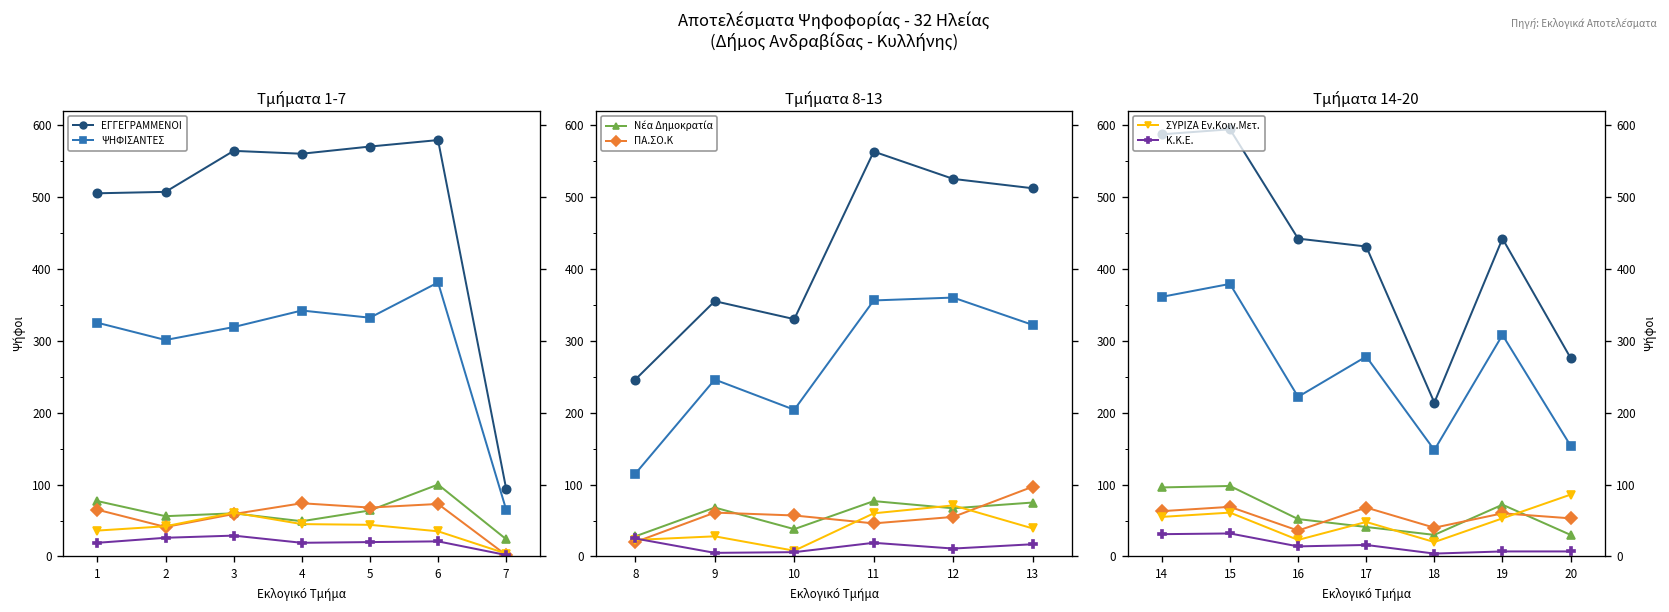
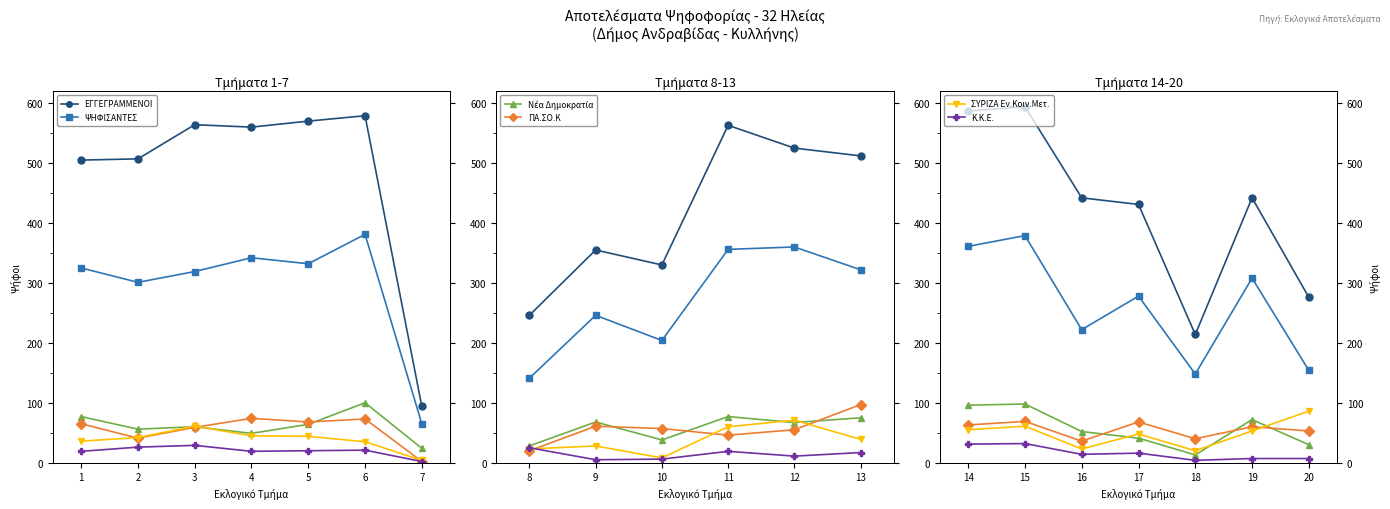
Τμήματα 8-13, ΨΗΦΙΣΑΝΤΕΣ, 8: 120 -> 140
Τμήματα 14-20, Νέα Δημοκρατία, 18: 30 -> 10
